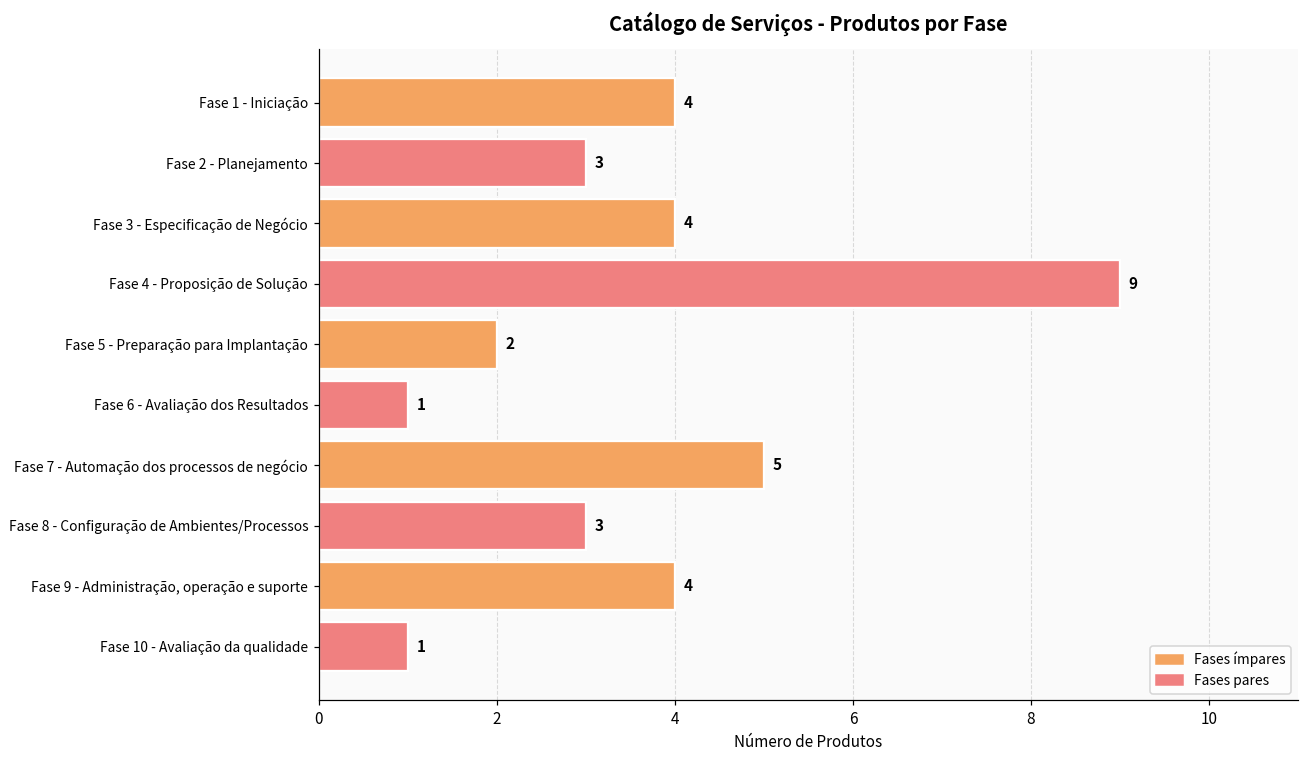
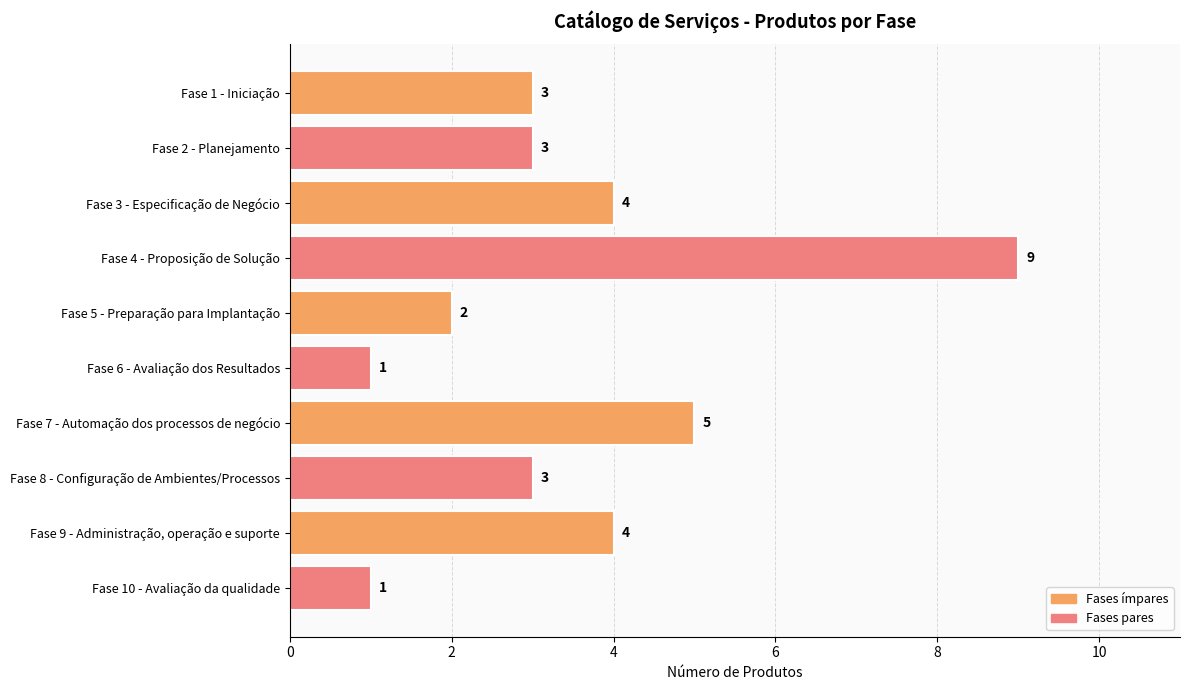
Fase 1 - Iniciação: 4 -> 3
